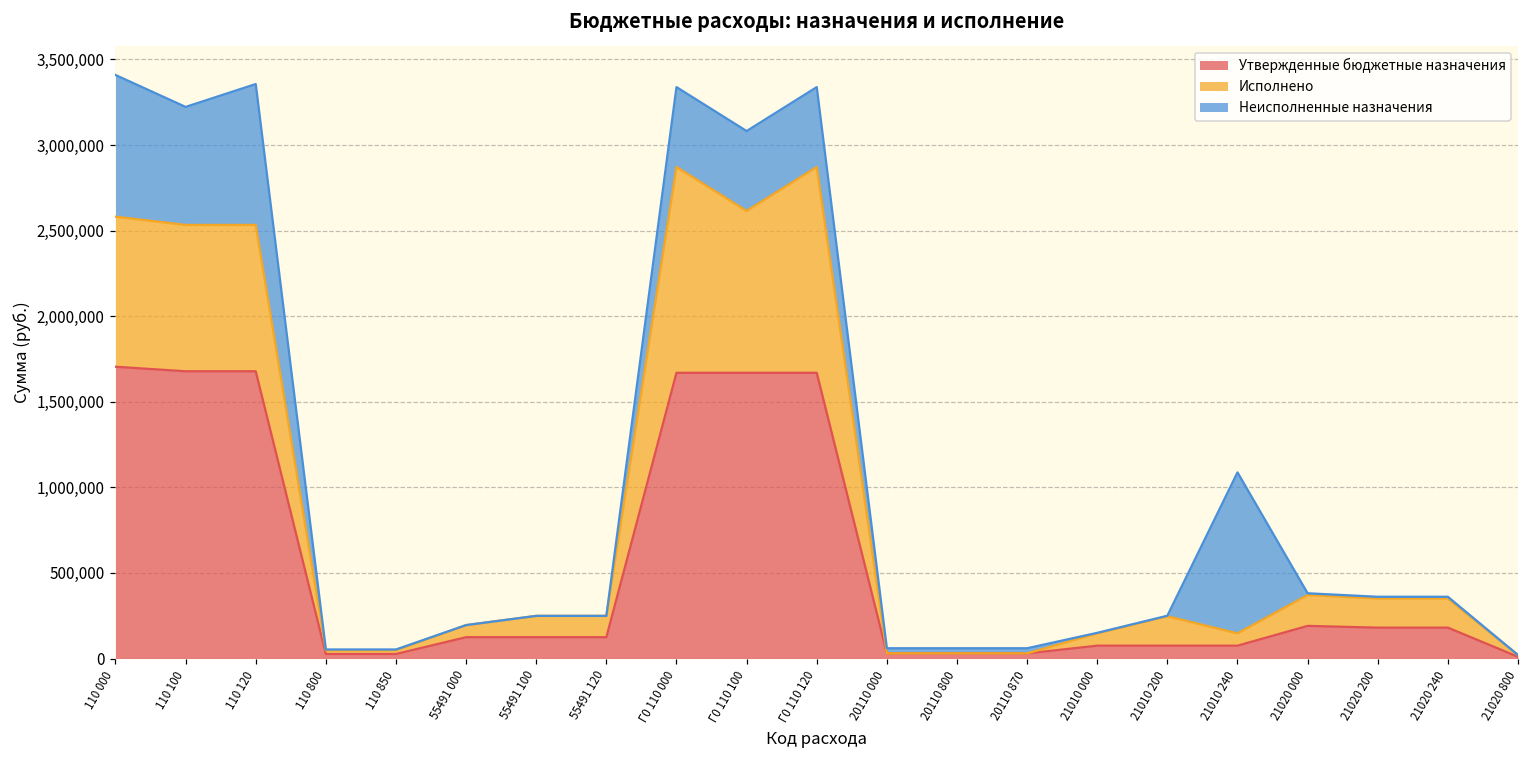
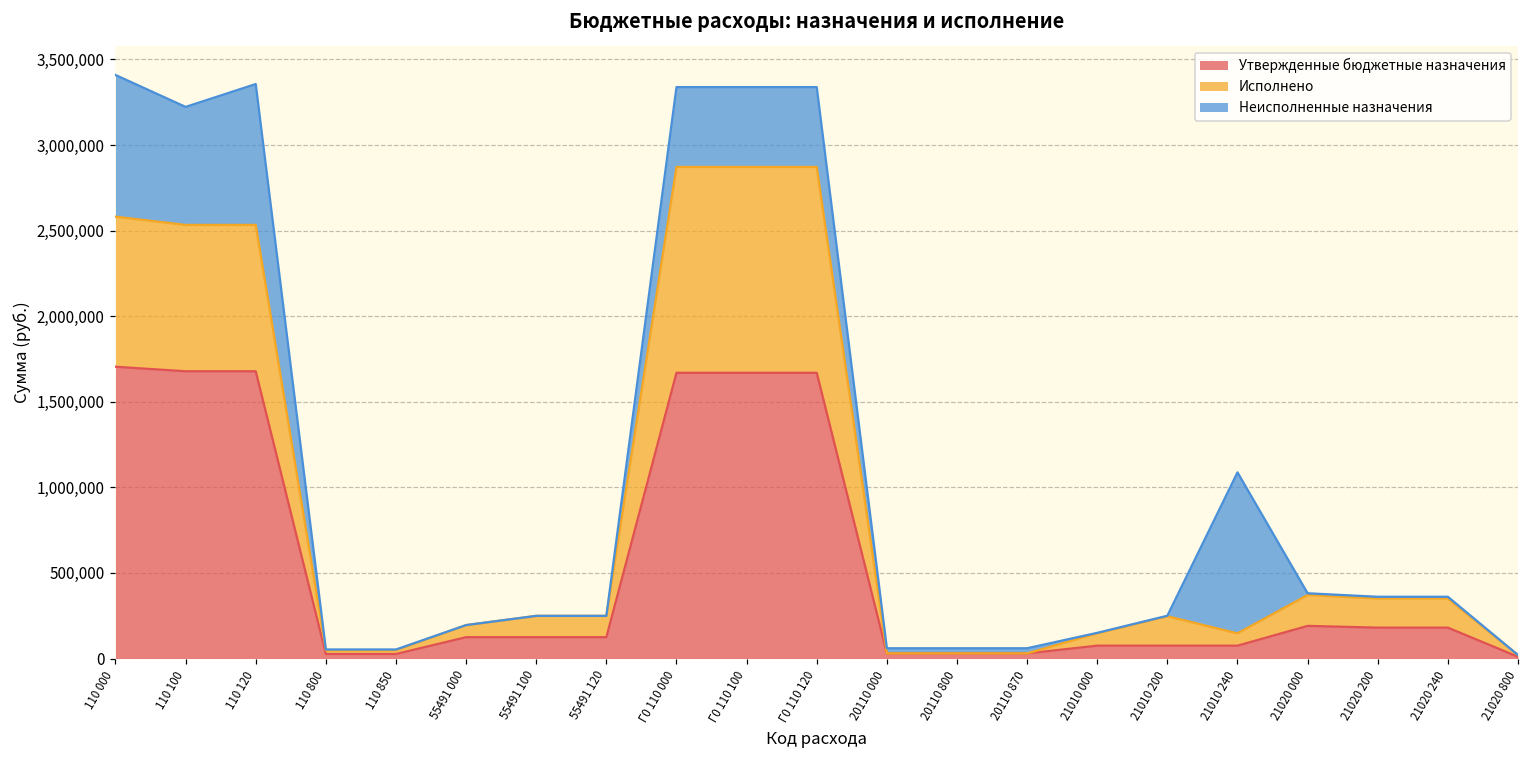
Исполнено, Г0 110 100: 950,000 -> 1,200,000
